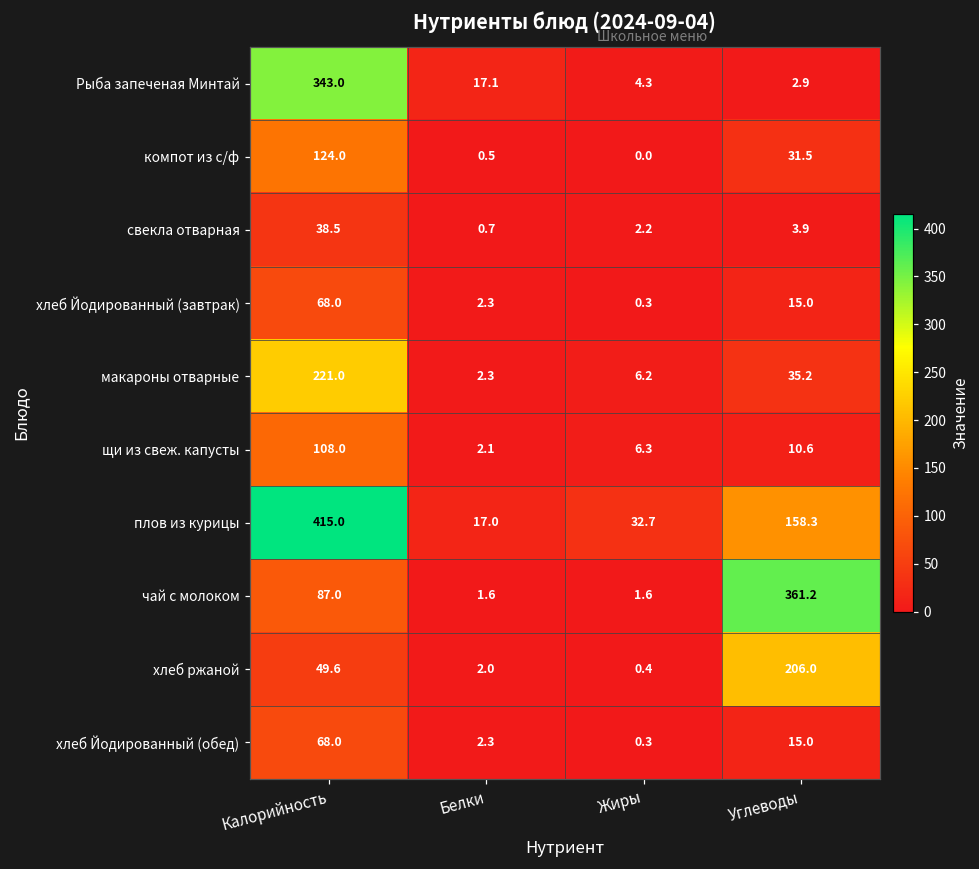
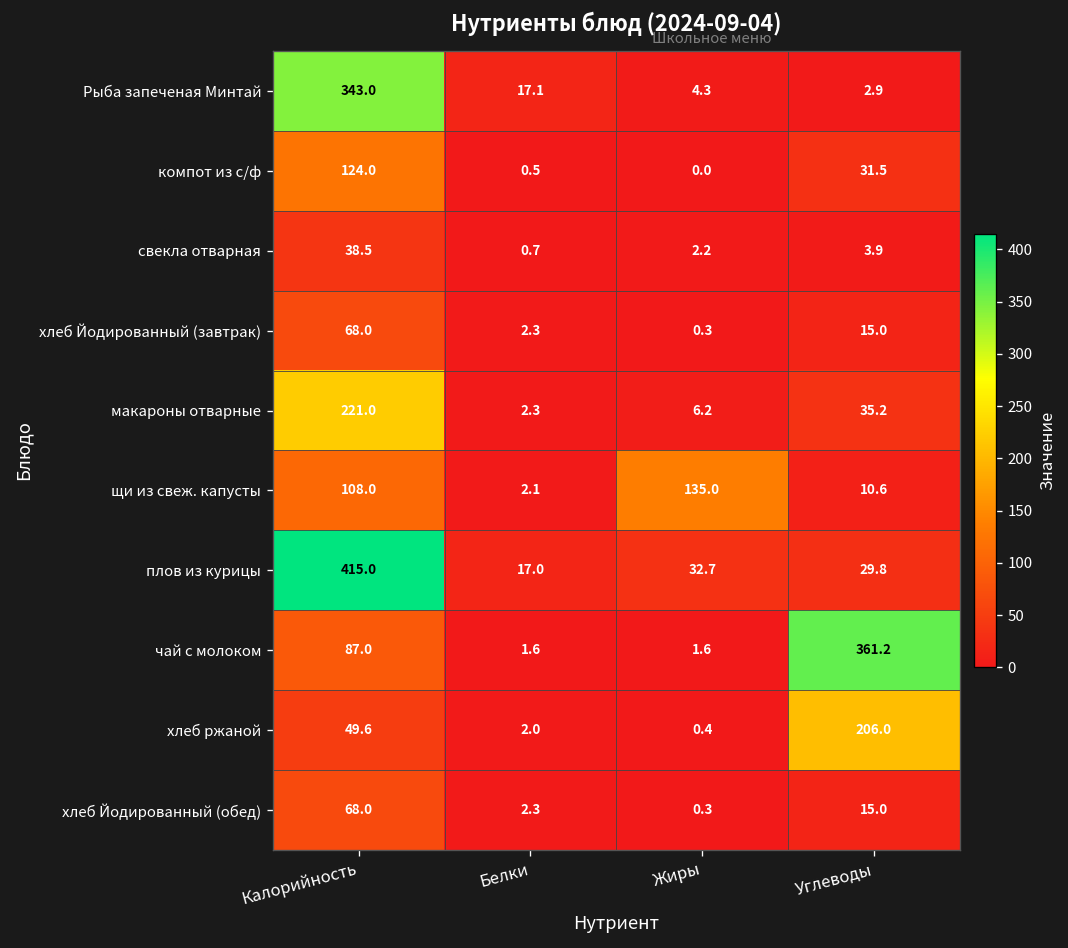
щи из свеж. капусты, Жиры: 6.3 -> 135.0
плов из курицы, Углеводы: 158.3 -> 29.8
